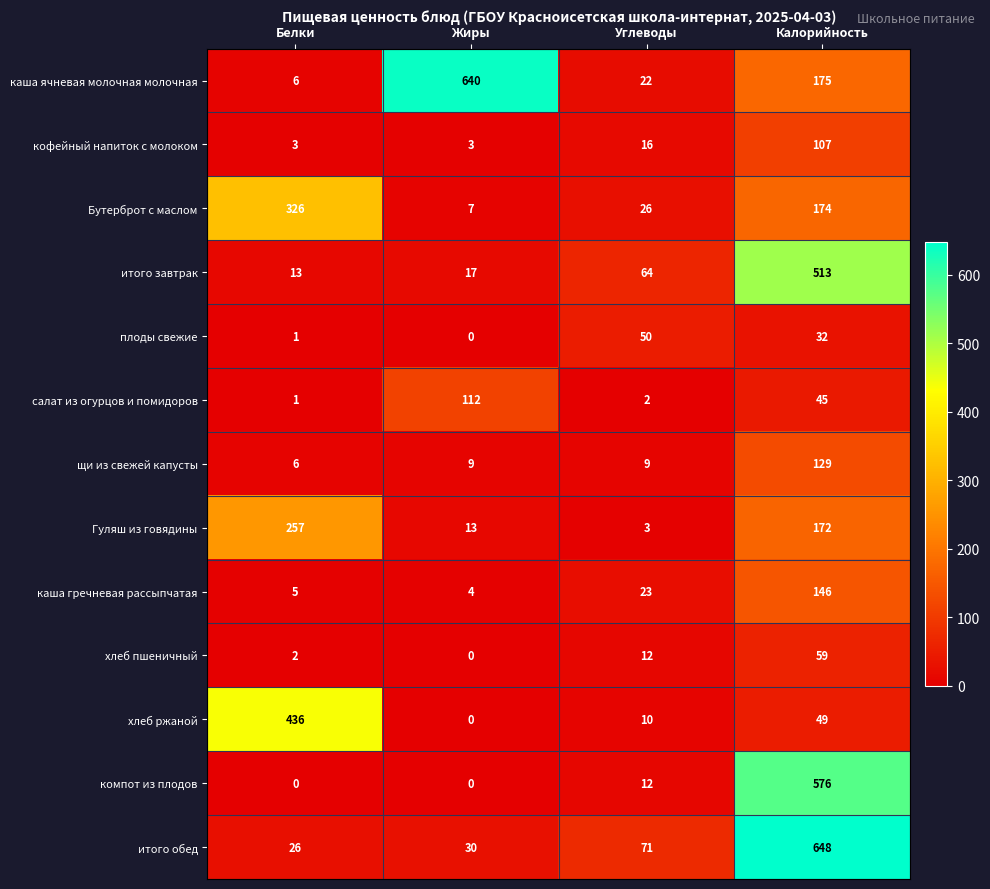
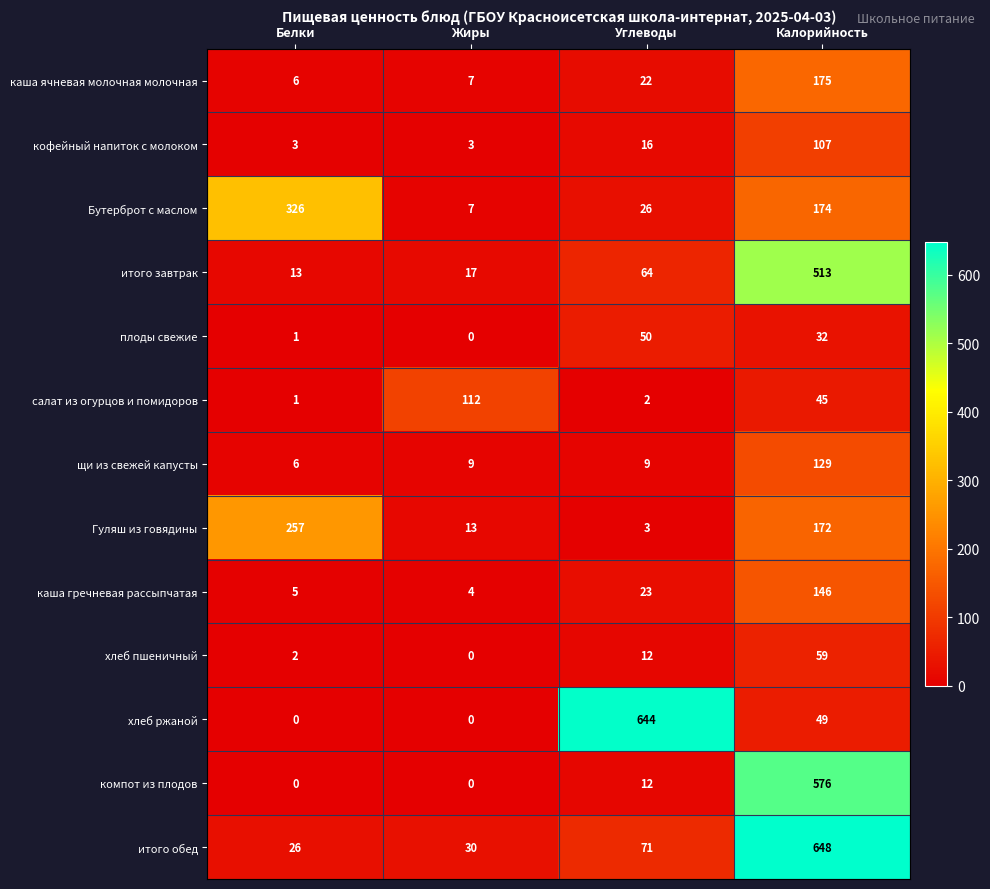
каша ячневая молочная молочная, Жиры: 640 -> 7
хлеб ржаной, Белки: 436 -> 0
хлеб ржаной, Углеводы: 10 -> 644
